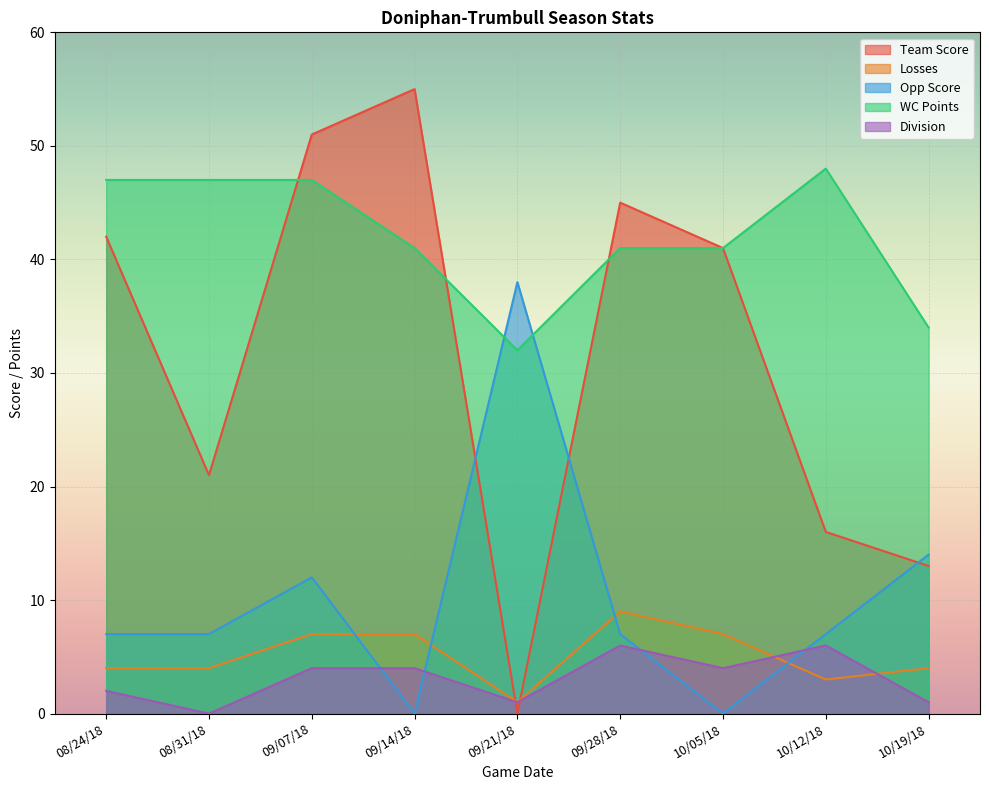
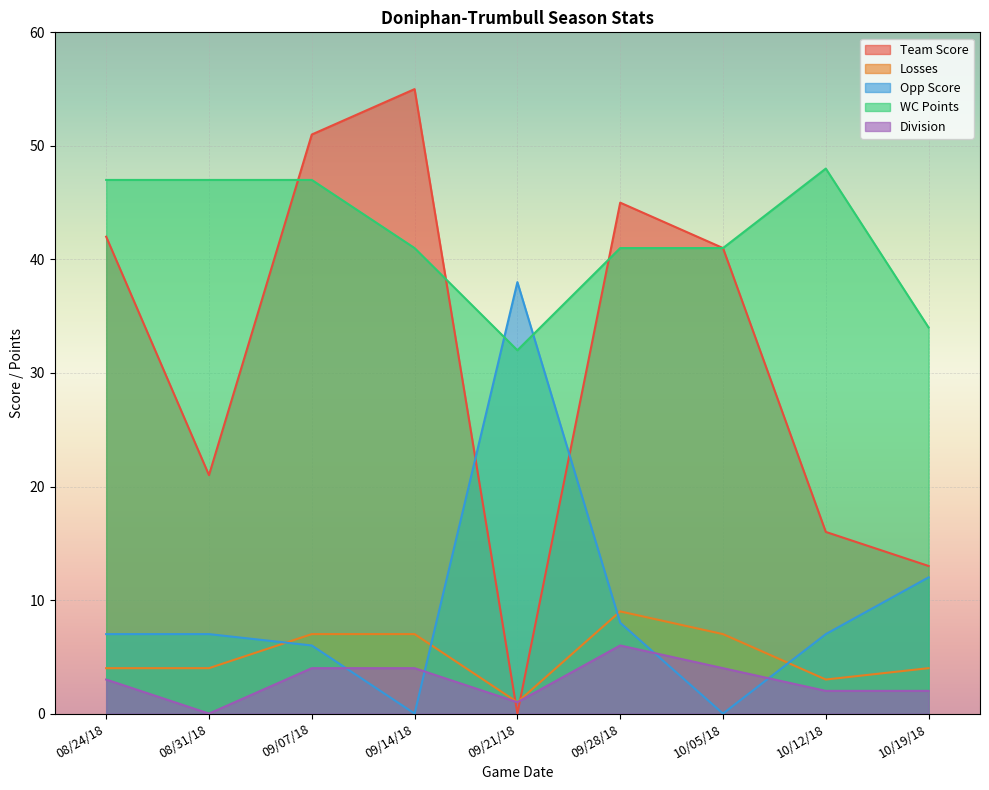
Division, 08/24/18: 2 -> 3
Opp Score, 09/07/18: 12 -> 6
Opp Score, 09/28/18: 7 -> 8
Division, 10/12/18: 6 -> 2
Opp Score, 10/19/18: 14 -> 12
Division, 10/19/18: 1 -> 2
